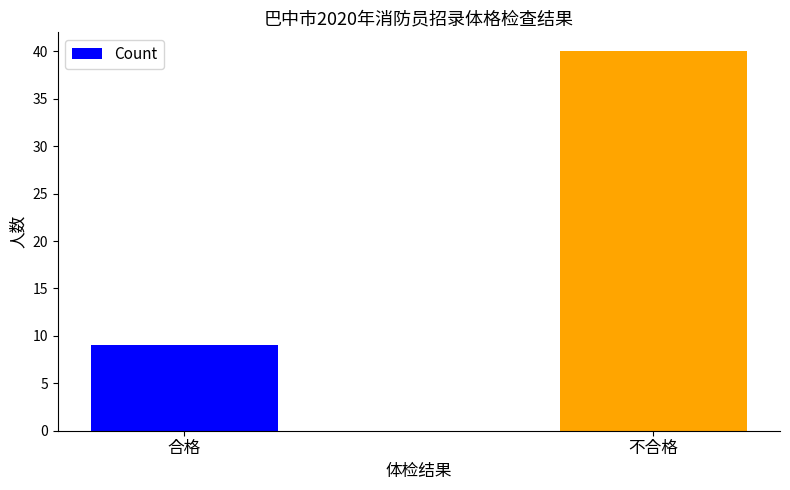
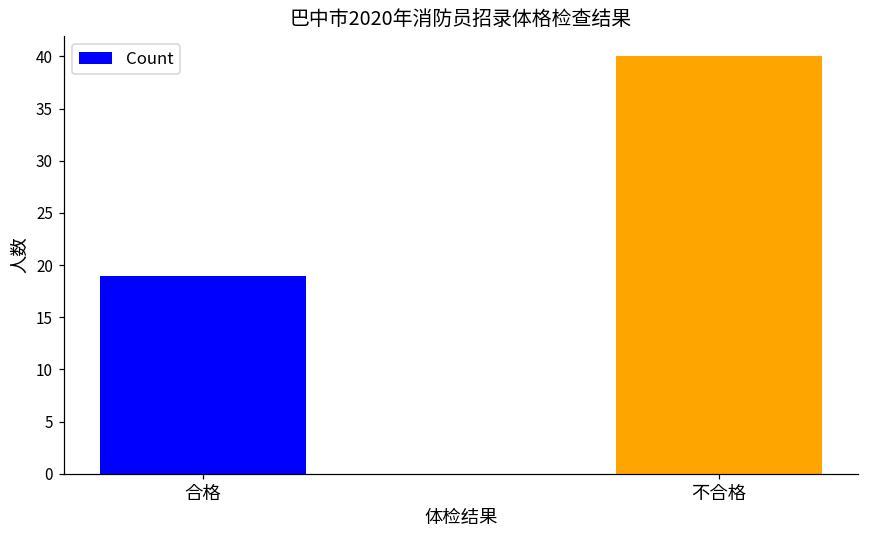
合格: 9 -> 19
